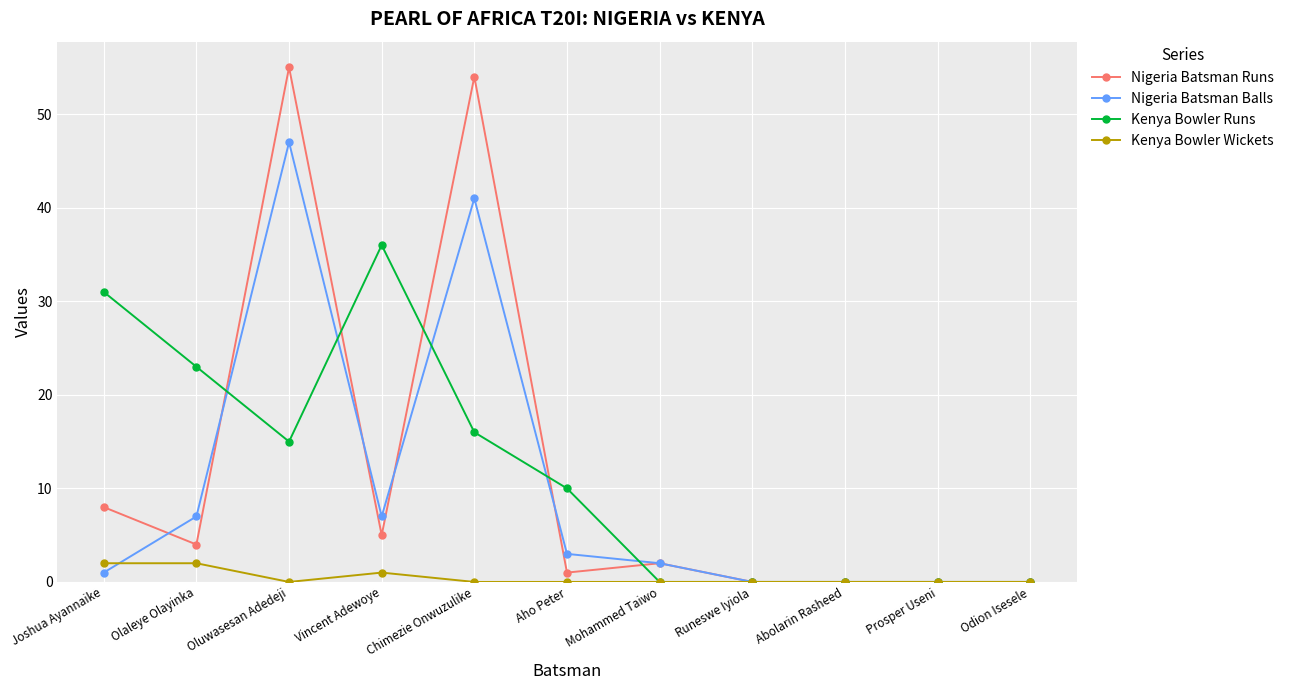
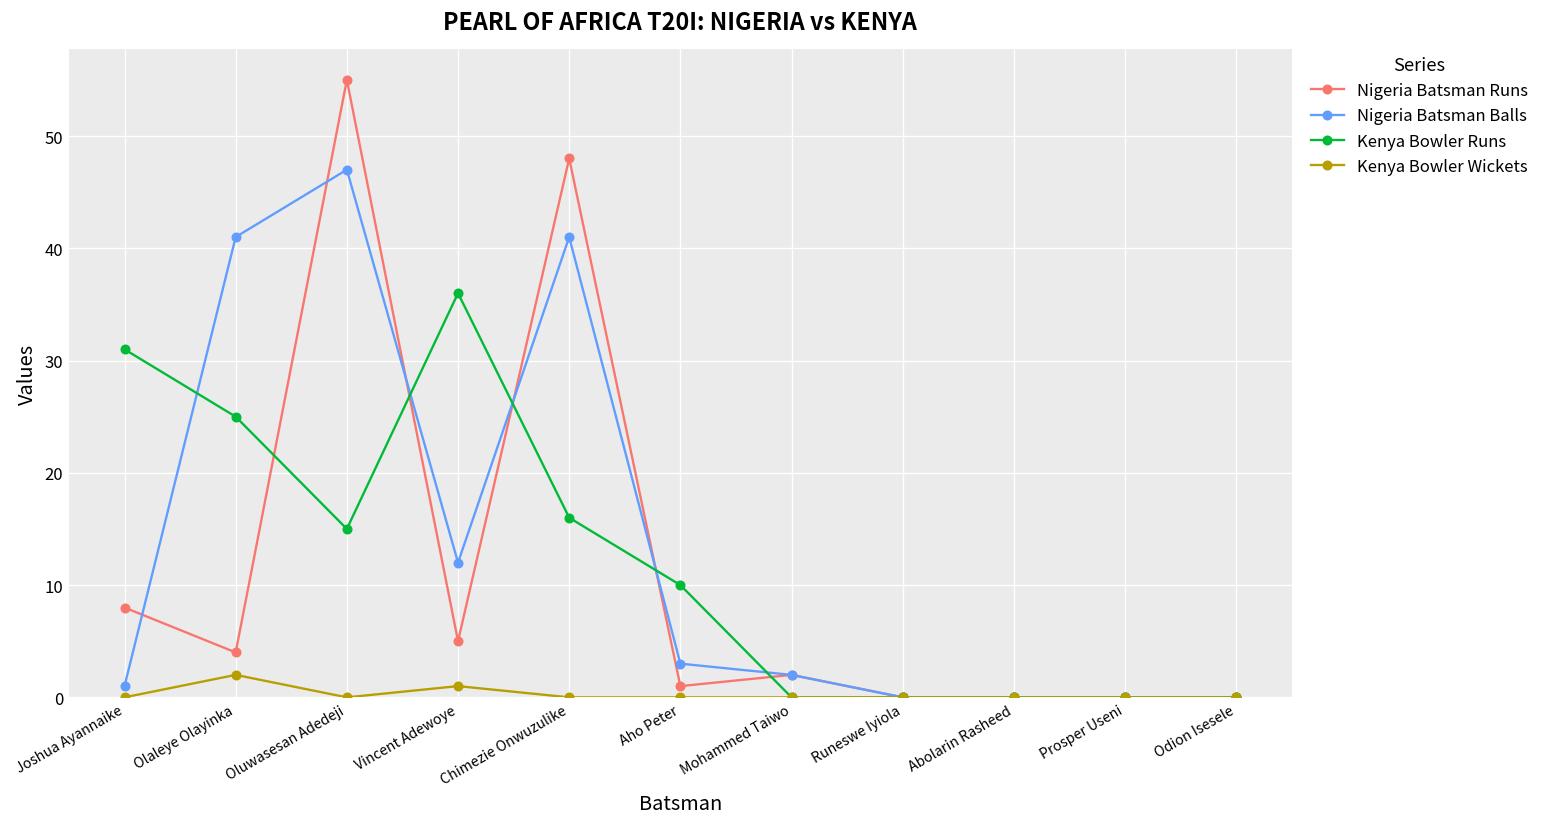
Kenya Bowler Wickets, Joshua Ayannaike: 2 -> 0
Nigeria Batsman Balls, Olaleye Olayinka: 7 -> 41
Kenya Bowler Runs, Olaleye Olayinka: 23 -> 25
Nigeria Batsman Balls, Vincent Adewoye: 7 -> 12
Nigeria Batsman Runs, Chimezie Onwuzulike: 54 -> 48
